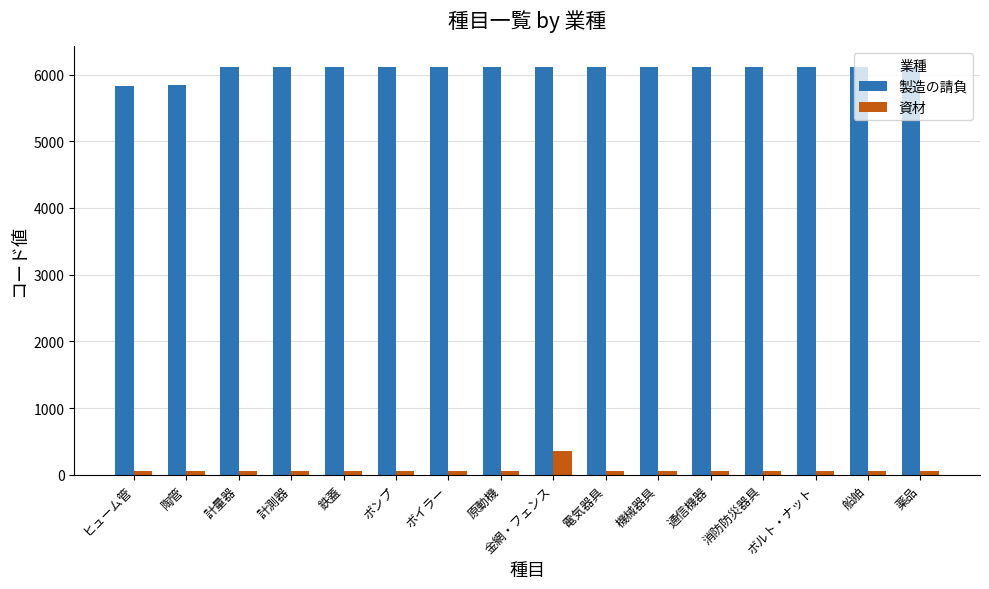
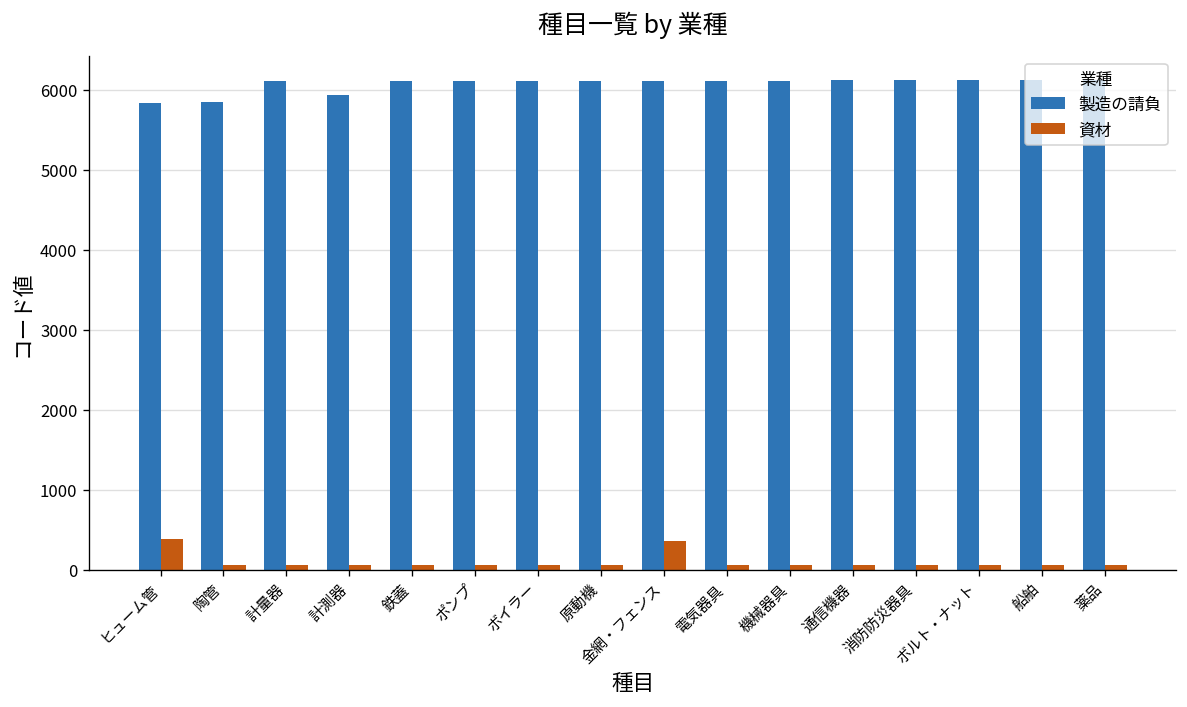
資材, ヒューム管: 100 -> 400
製造の請負, 計測器: 6100 -> 5900
